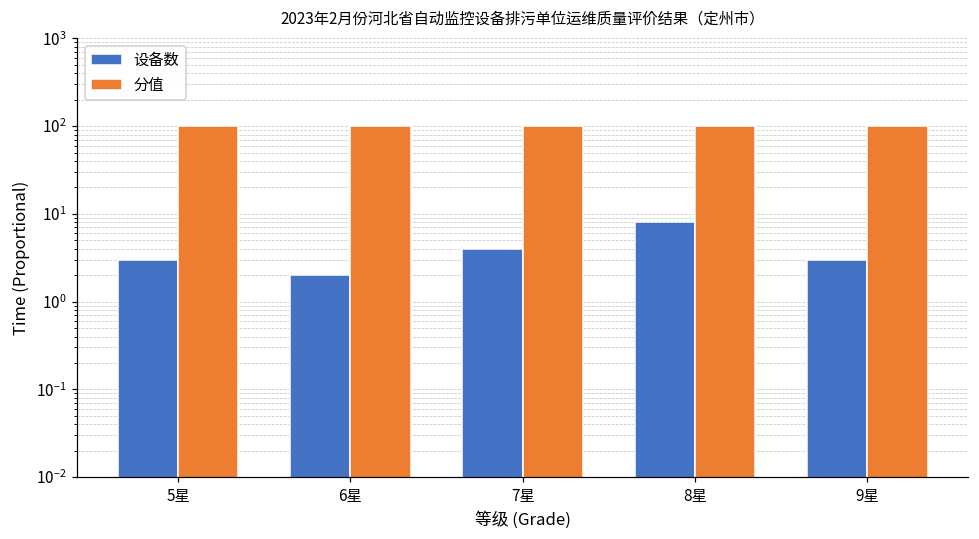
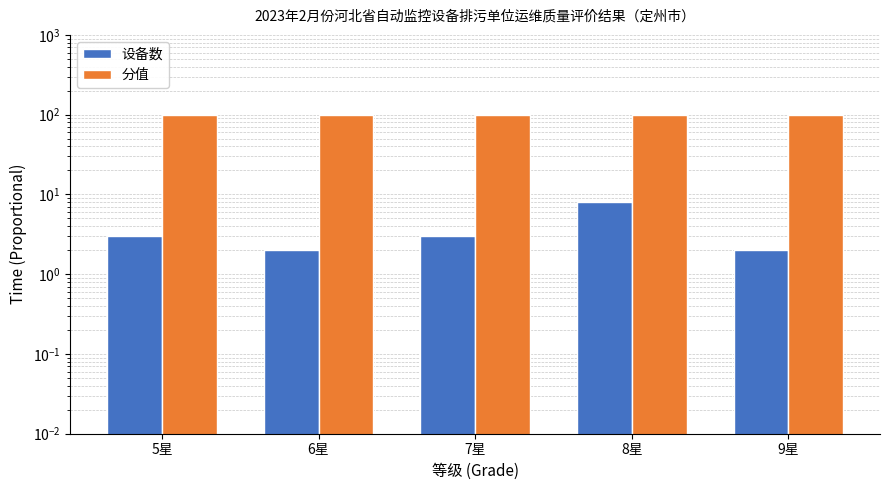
设备数, 7星: 4 -> 3
设备数, 9星: 3 -> 2
